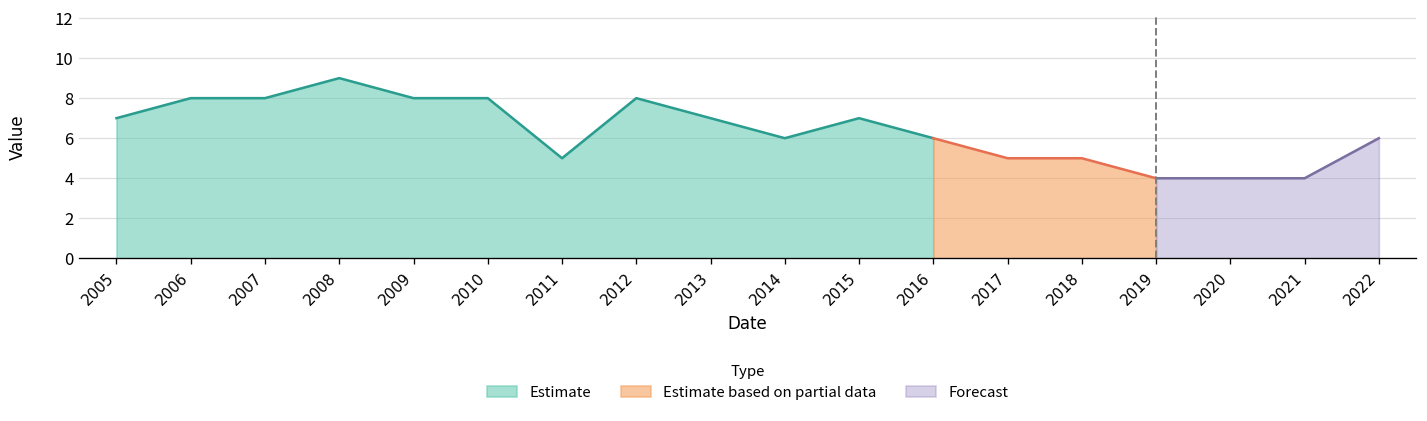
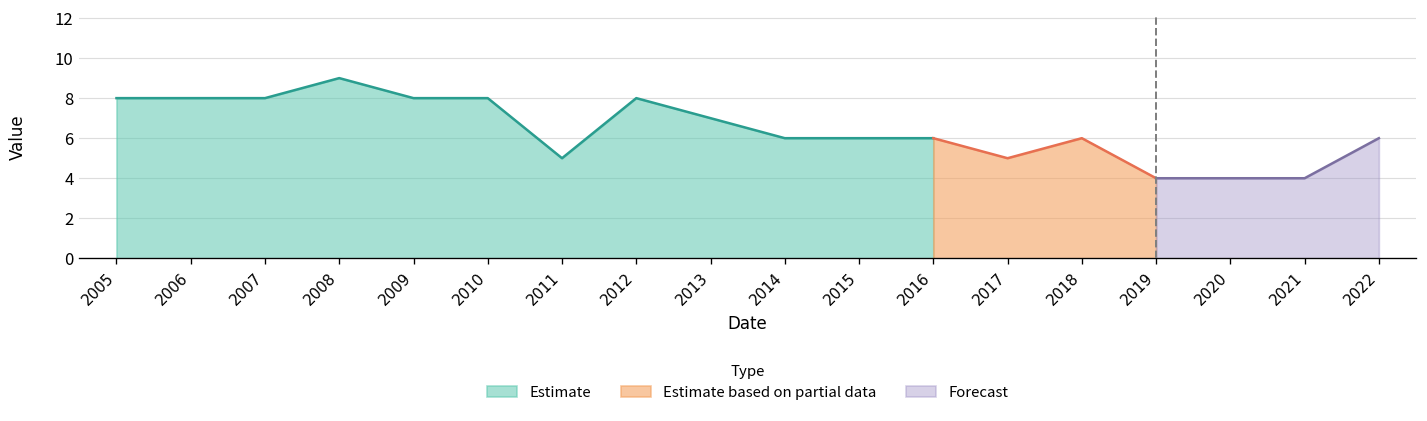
Estimate, 2005: 7 -> 8
Estimate, 2015: 7 -> 6
Estimate based on partial data, 2018: 5 -> 6
